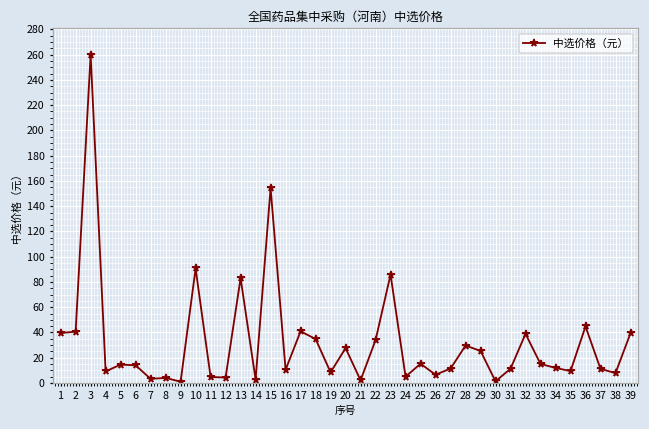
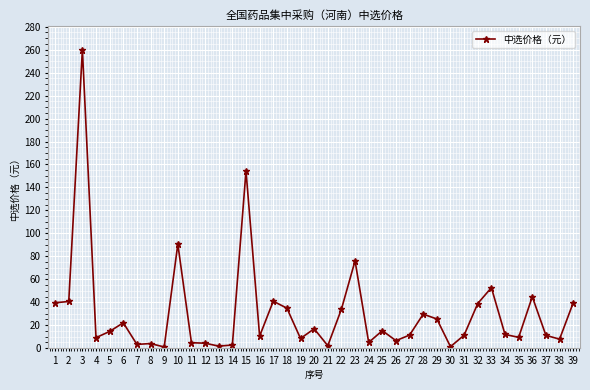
6: 14 -> 22
13: 83 -> 2
20: 28 -> 17
23: 86 -> 76
33: 15 -> 53
